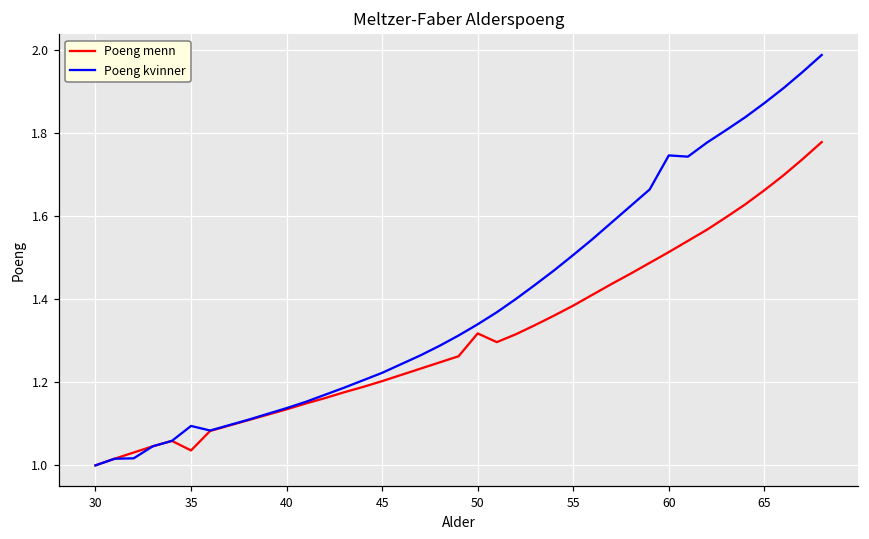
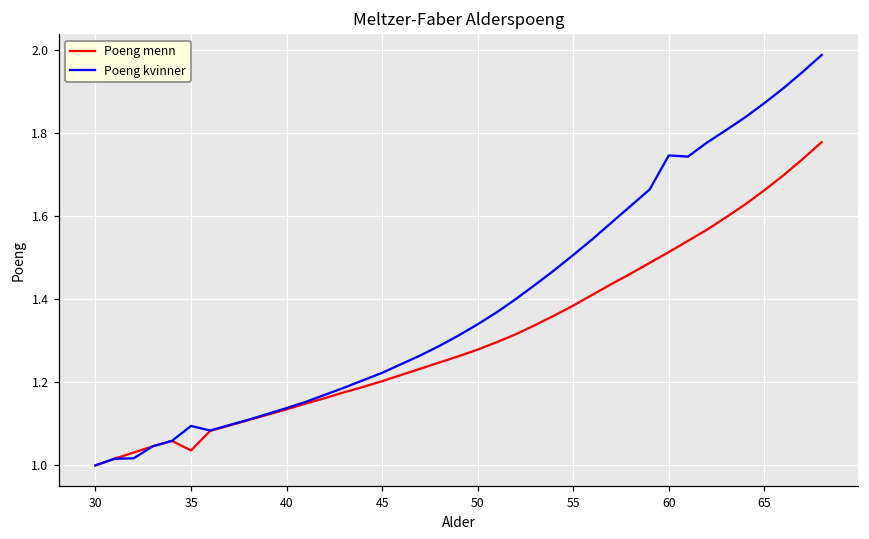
Poeng menn, 50: 1.32 -> 1.28
